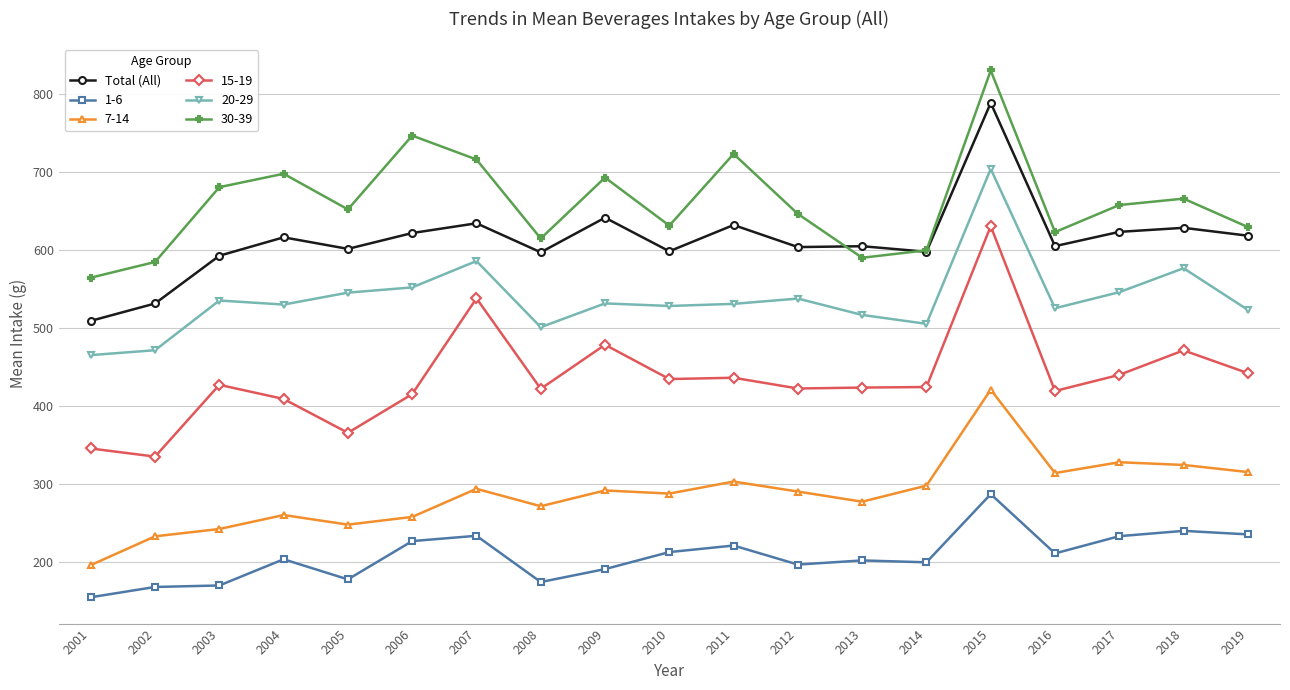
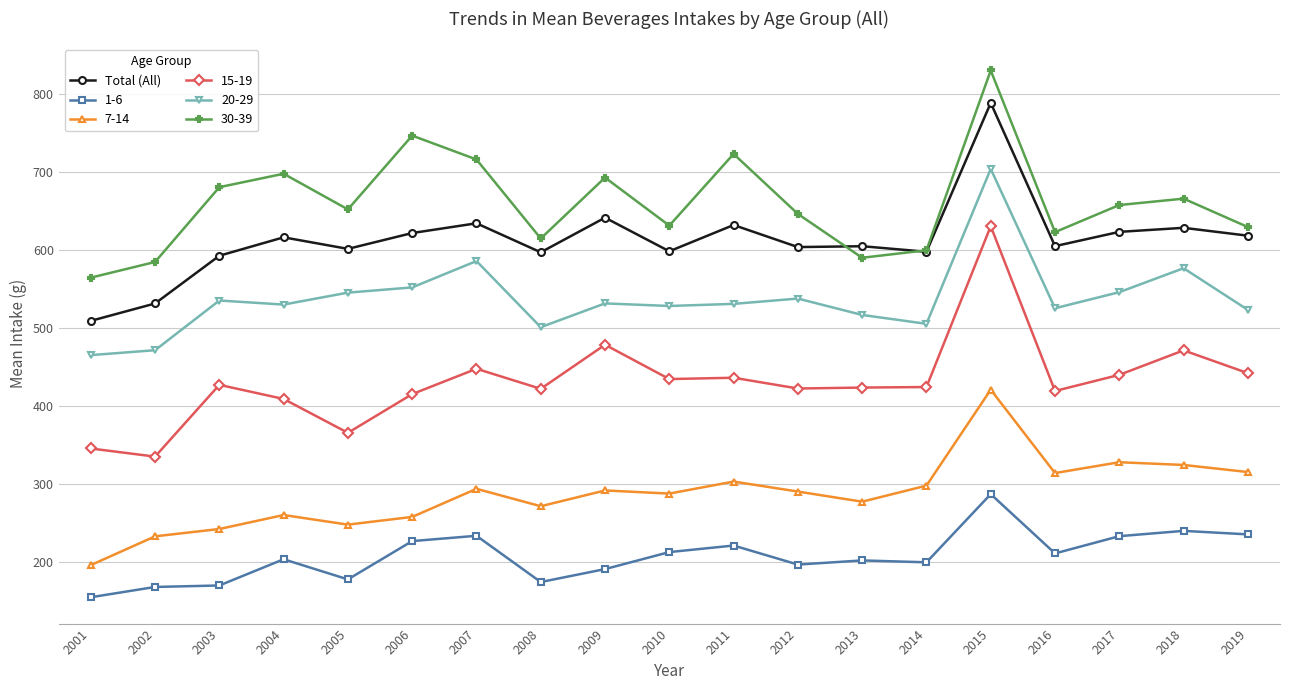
15-19, 2007: 540 -> 450
